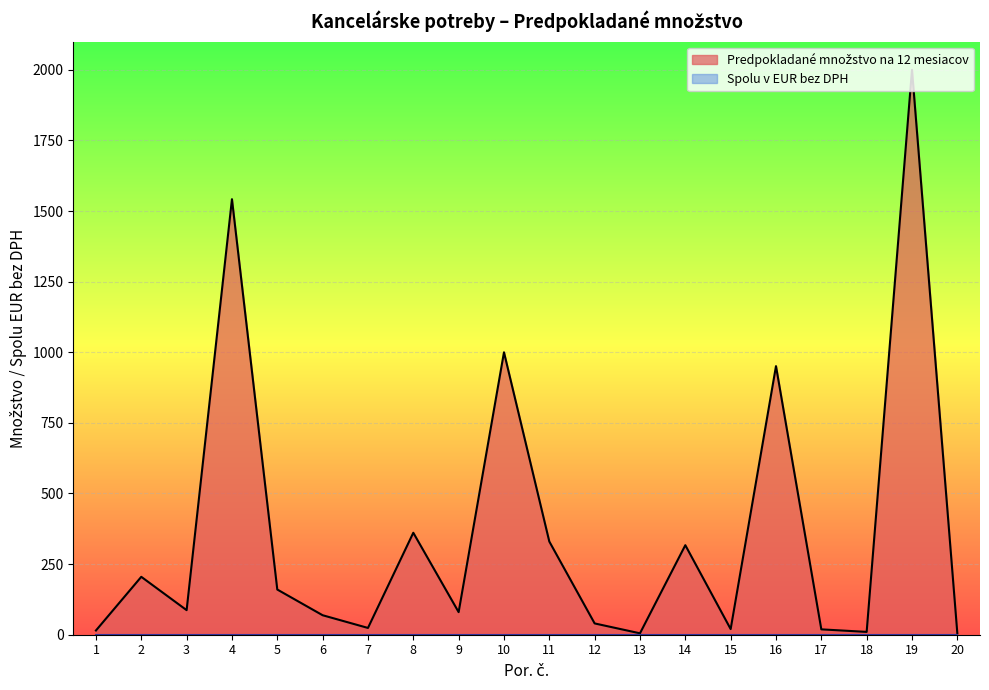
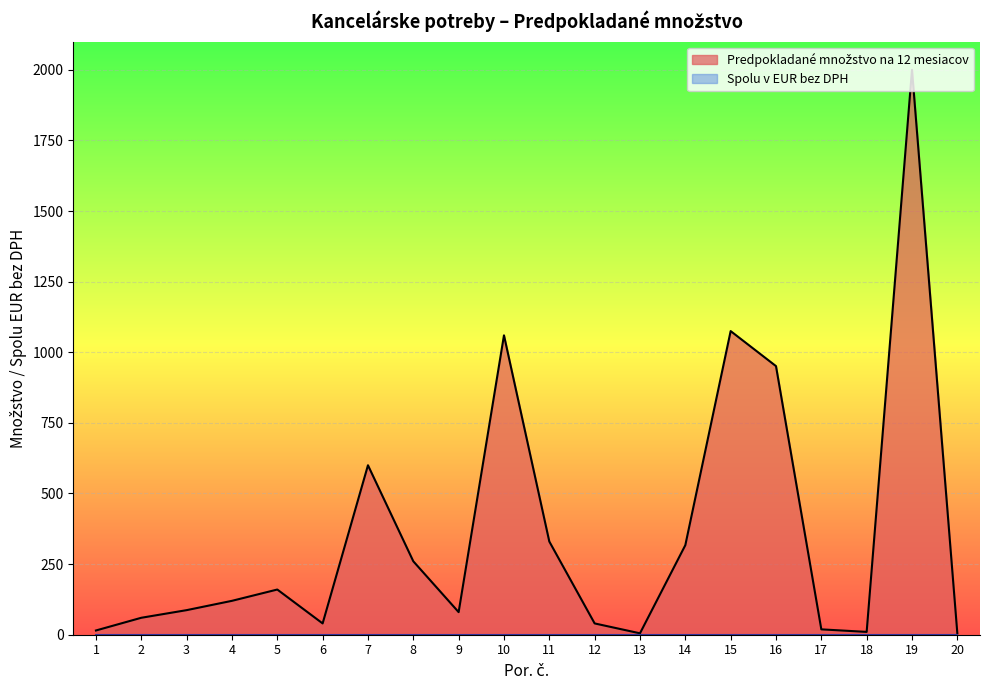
Predpokladané množstvo na 12 mesiacov, 2: 210 -> 60
Predpokladané množstvo na 12 mesiacov, 4: 1540 -> 120
Predpokladané množstvo na 12 mesiacov, 6: 70 -> 40
Predpokladané množstvo na 12 mesiacov, 7: 20 -> 600
Predpokladané množstvo na 12 mesiacov, 8: 360 -> 260
Predpokladané množstvo na 12 mesiacov, 10: 1000 -> 1060
Predpokladané množstvo na 12 mesiacov, 15: 20 -> 1080
